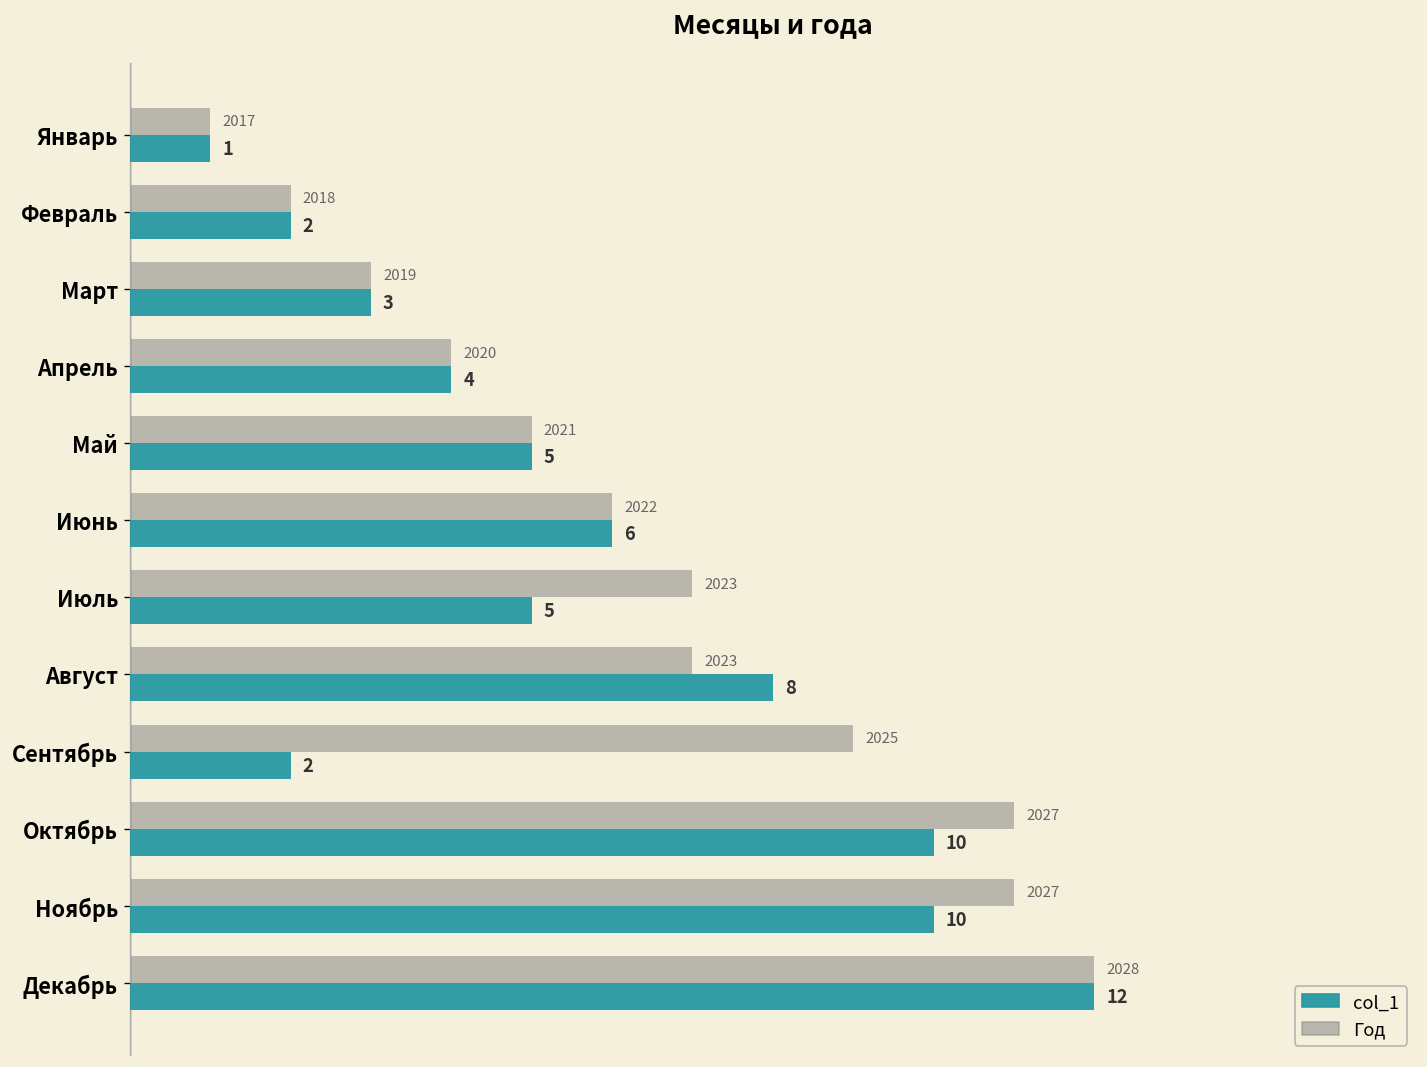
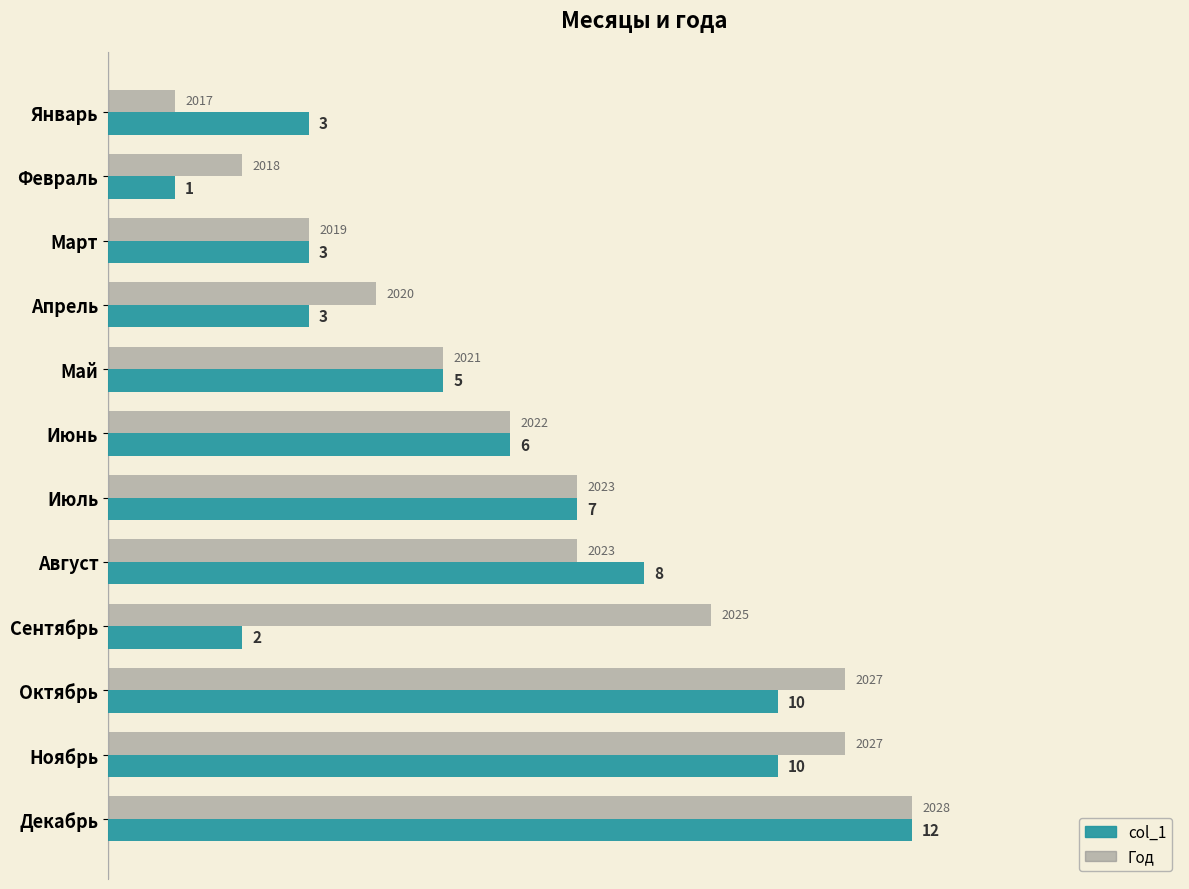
col_1, Январь: 1 -> 3
col_1, Февраль: 2 -> 1
col_1, Апрель: 4 -> 3
col_1, Июль: 5 -> 7
